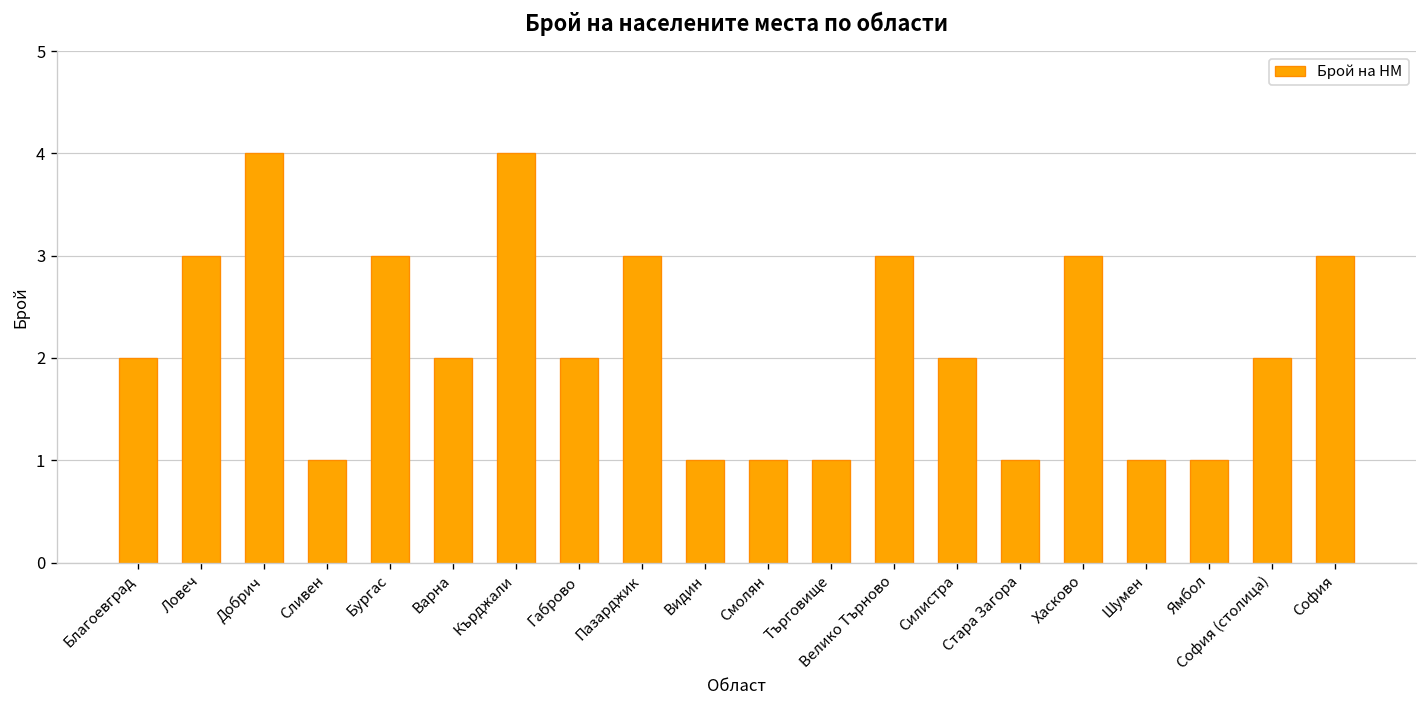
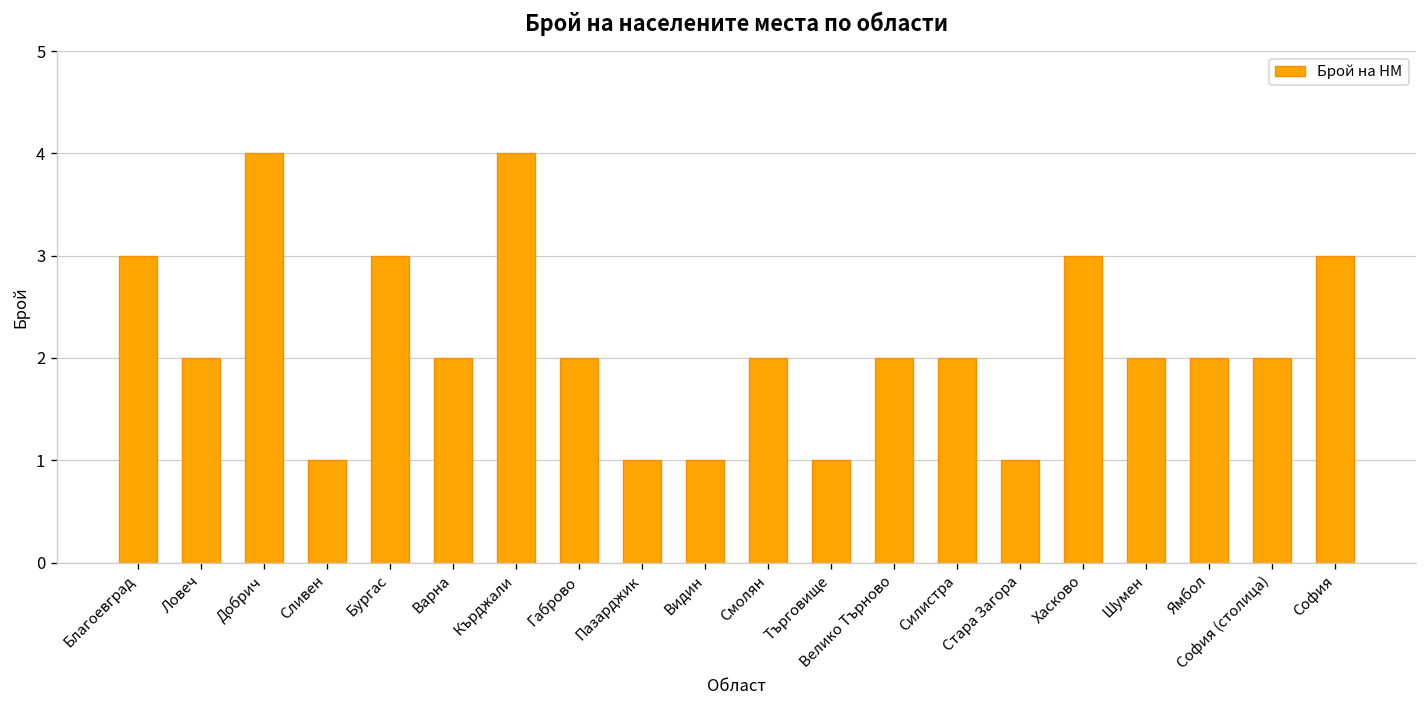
Благоевград: 2 -> 3
Ловеч: 3 -> 2
Пазарджик: 3 -> 1
Смолян: 1 -> 2
Велико Търново: 3 -> 2
Шумен: 1 -> 2
Ямбол: 1 -> 2
